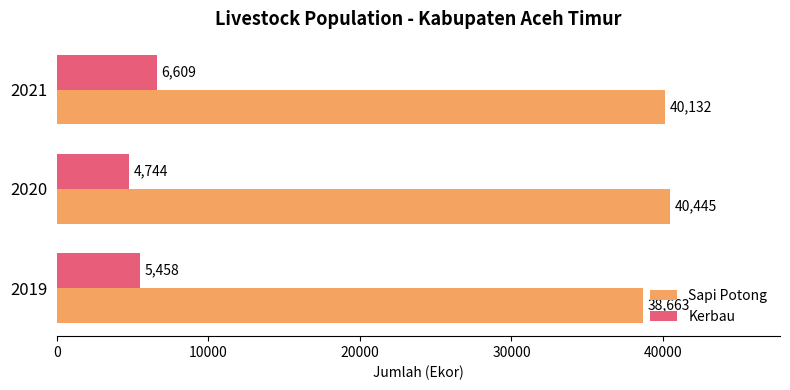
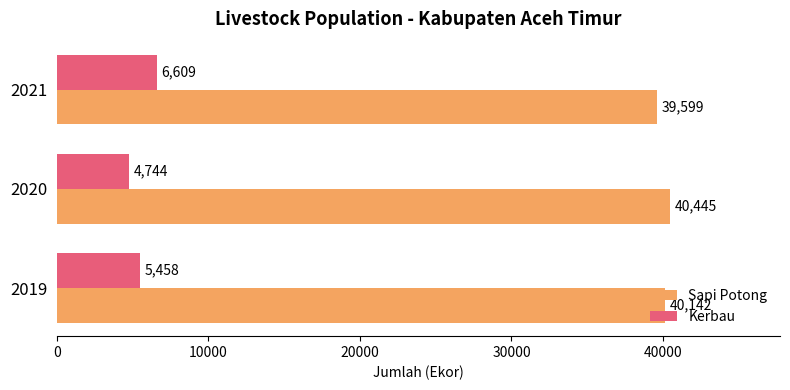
Sapi Potong, 2021: 40,132 -> 39,599
Sapi Potong, 2019: 38,663 -> 40,142
